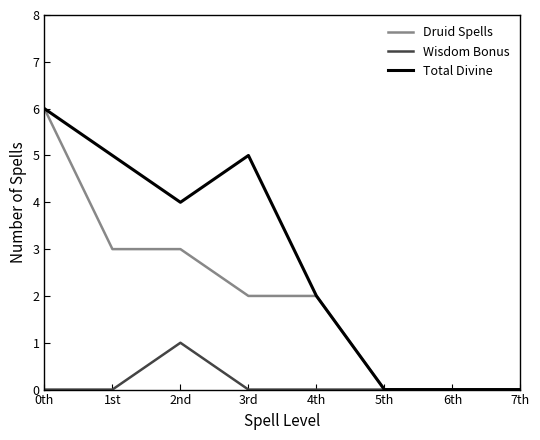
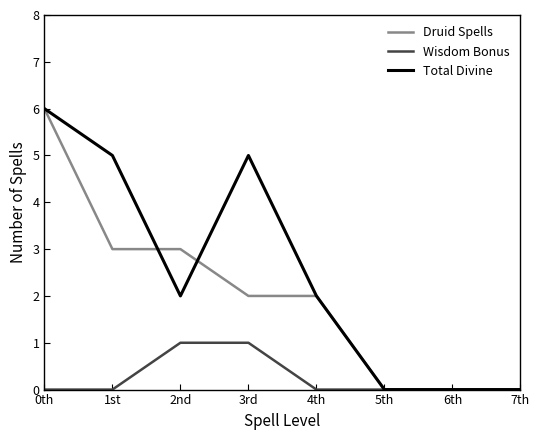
Total Divine, 2nd: 4 -> 2
Wisdom Bonus, 3rd: 0 -> 1
